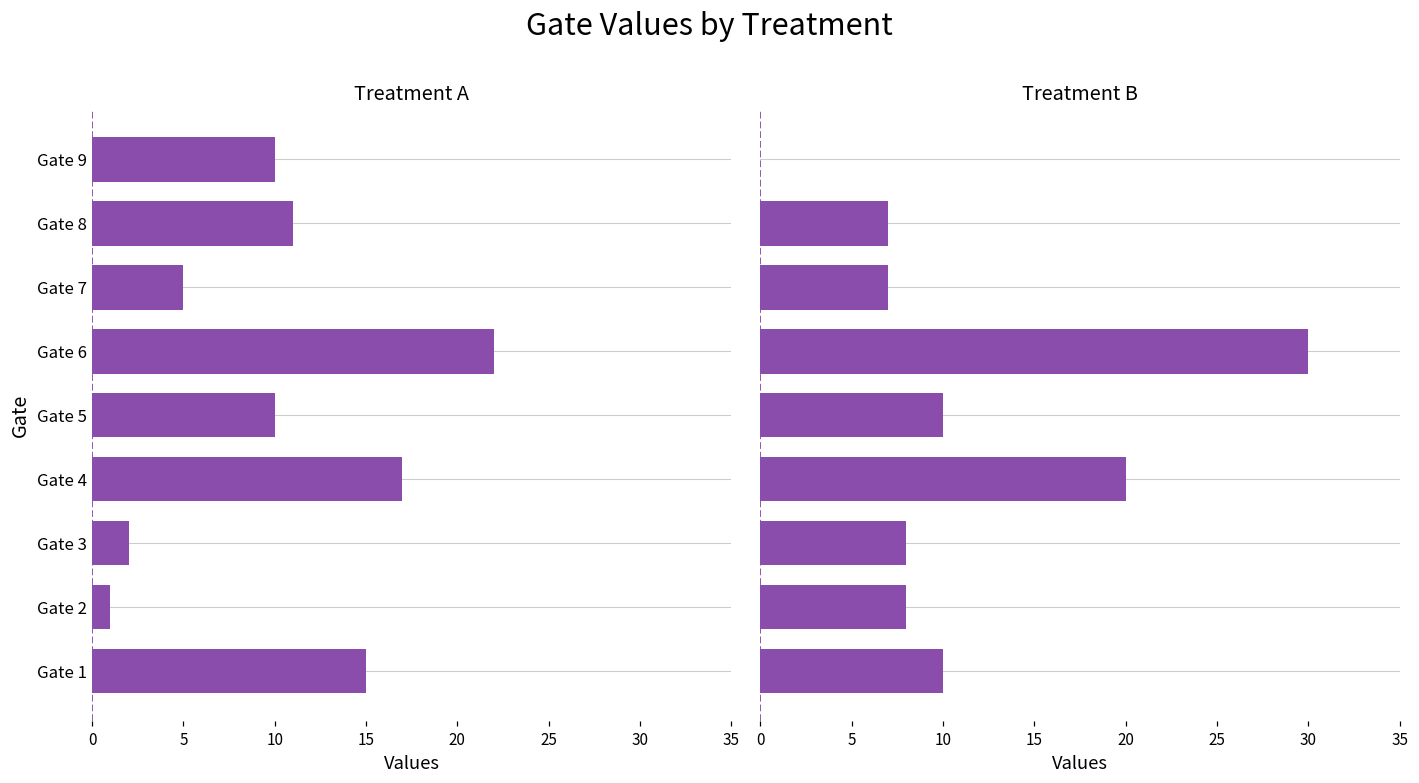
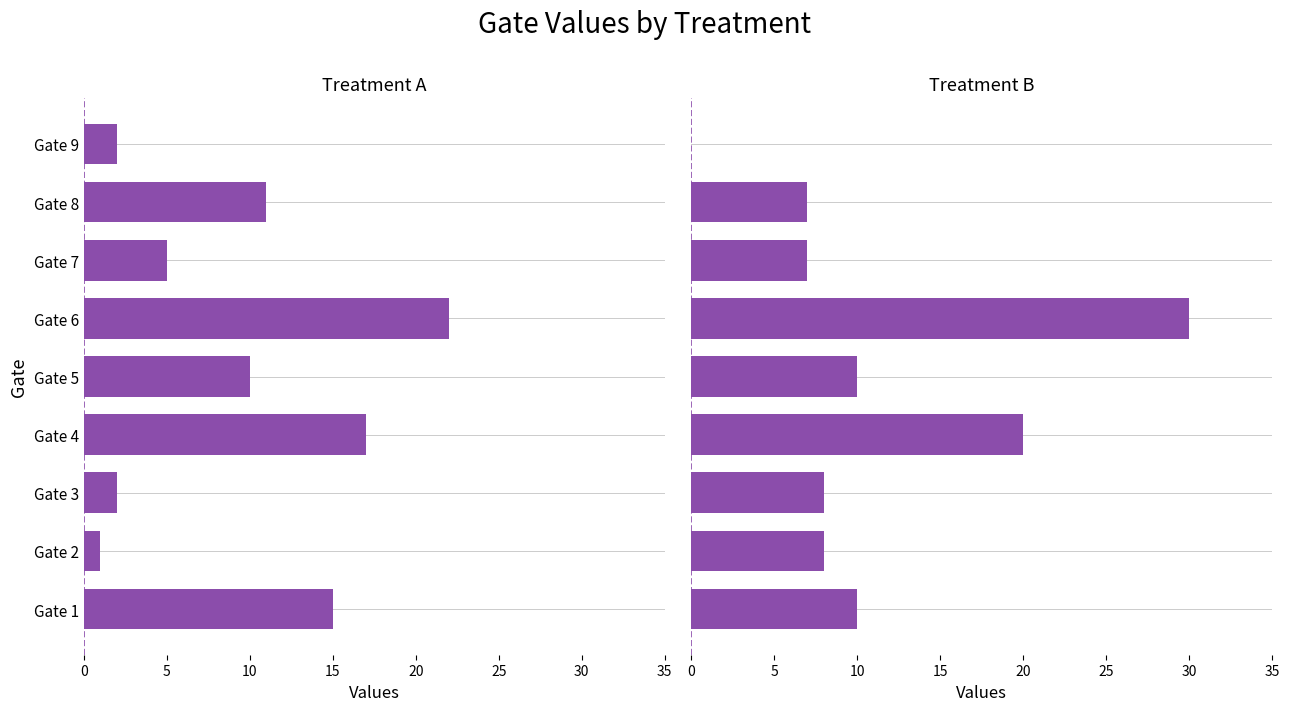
Treatment A, Gate 9: 10 -> 2
